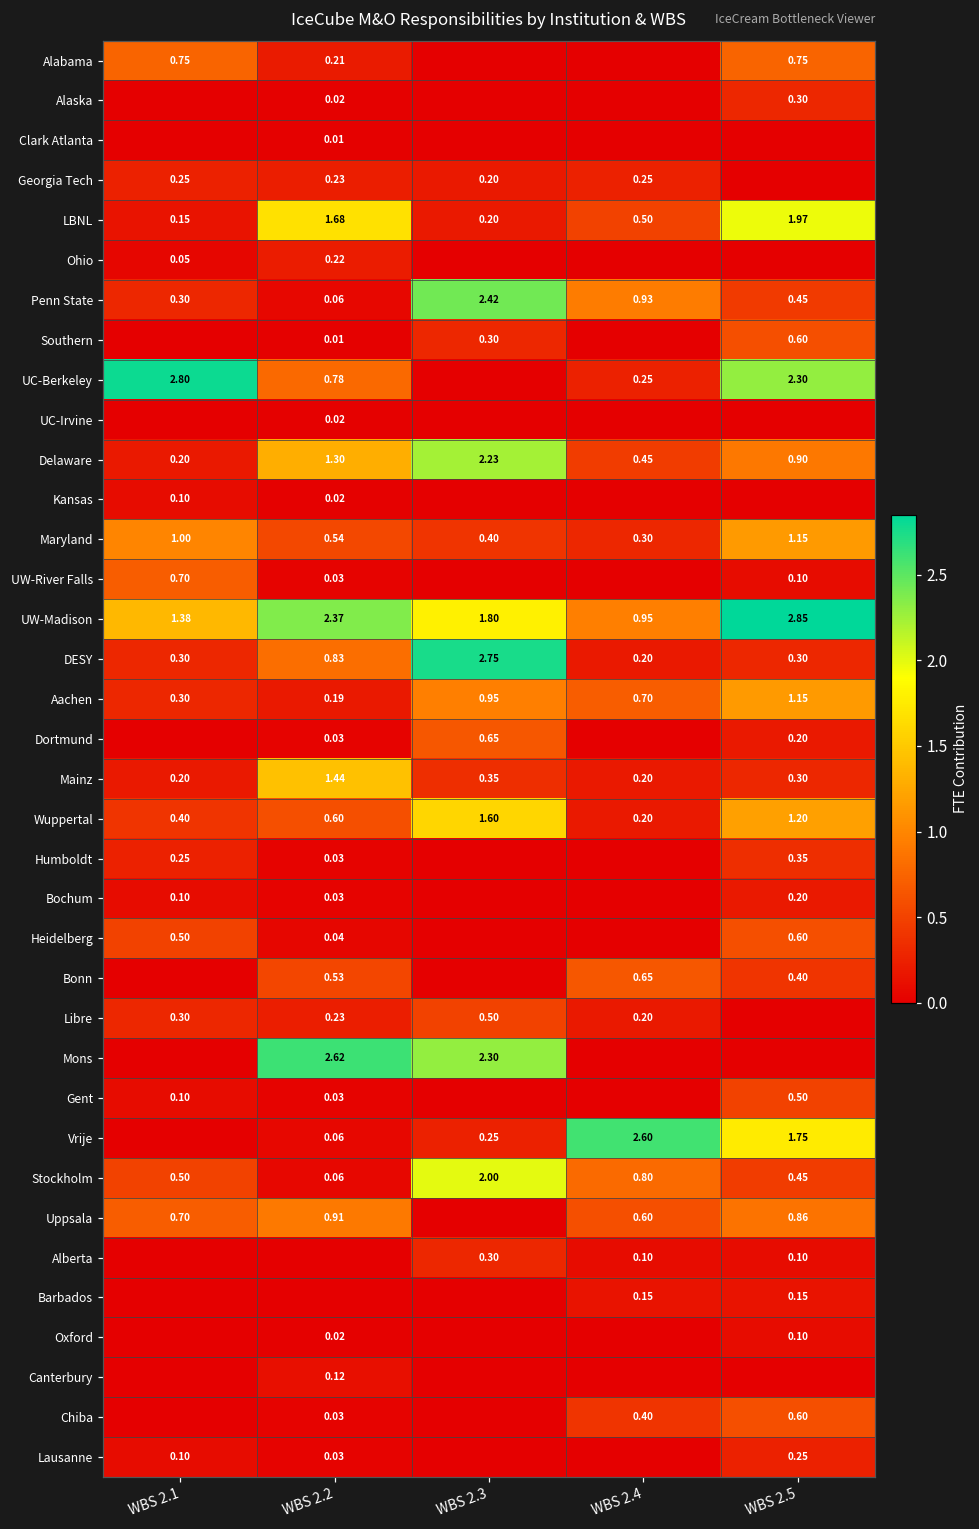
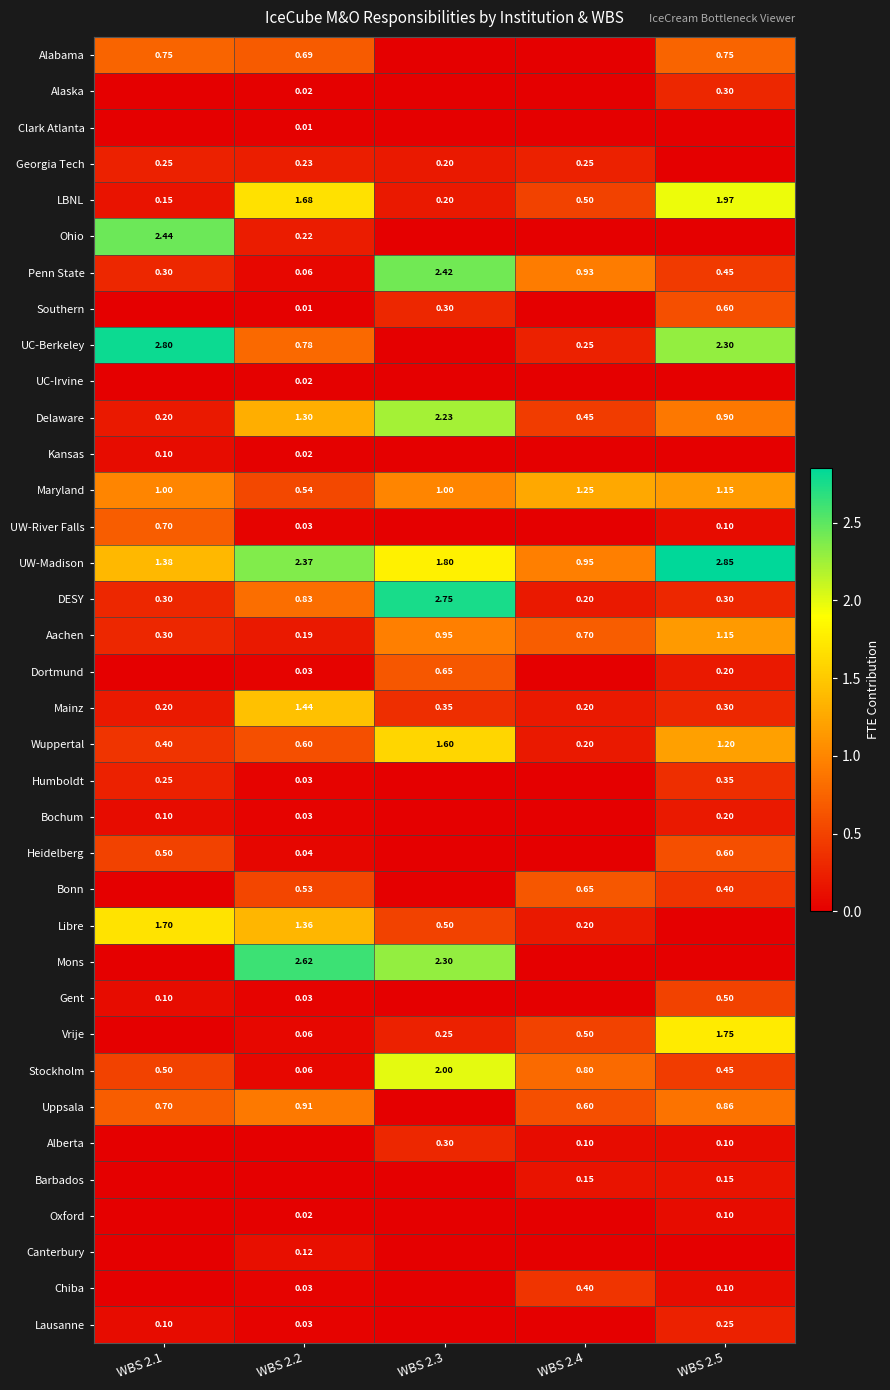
Alabama, WBS 2.2: 0.21 -> 0.69
Ohio, WBS 2.1: 0.05 -> 2.44
Maryland, WBS 2.3: 0.40 -> 1.00
Maryland, WBS 2.4: 0.30 -> 1.25
Libre, WBS 2.1: 0.30 -> 1.70
Libre, WBS 2.2: 0.23 -> 1.36
Vrije, WBS 2.4: 2.60 -> 0.50
Chiba, WBS 2.5: 0.60 -> 0.10
